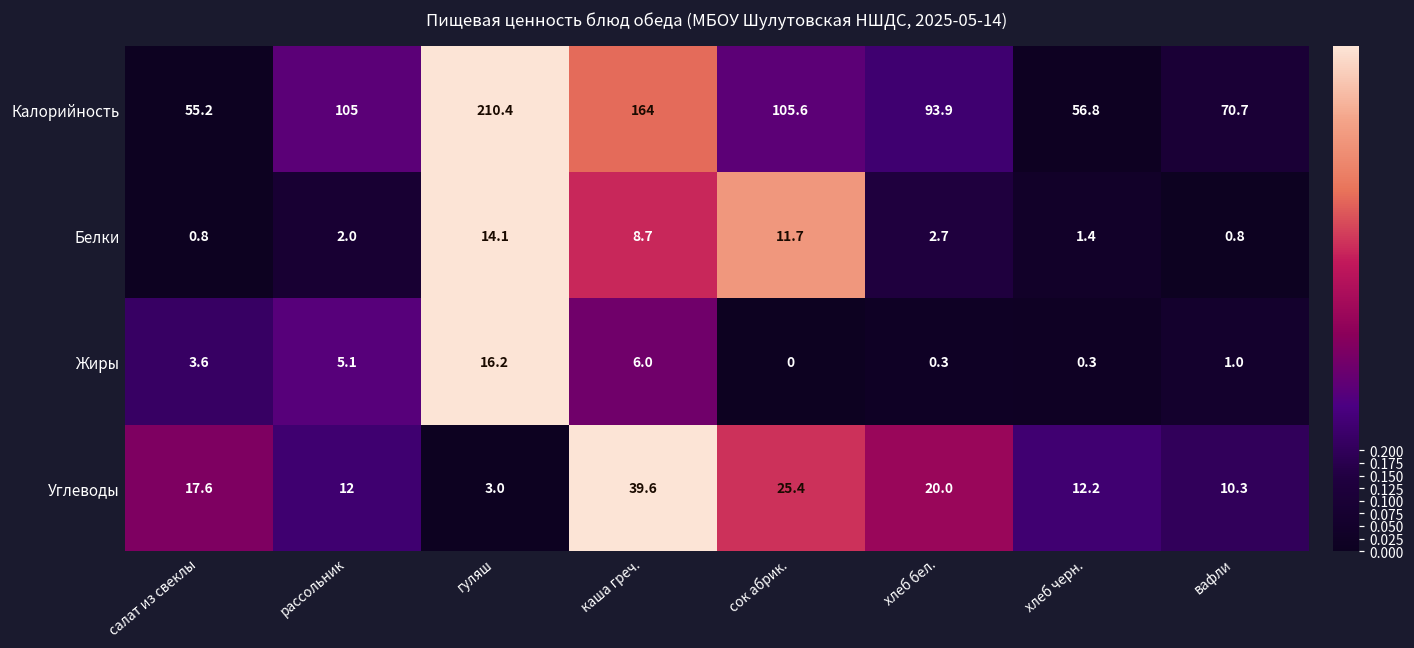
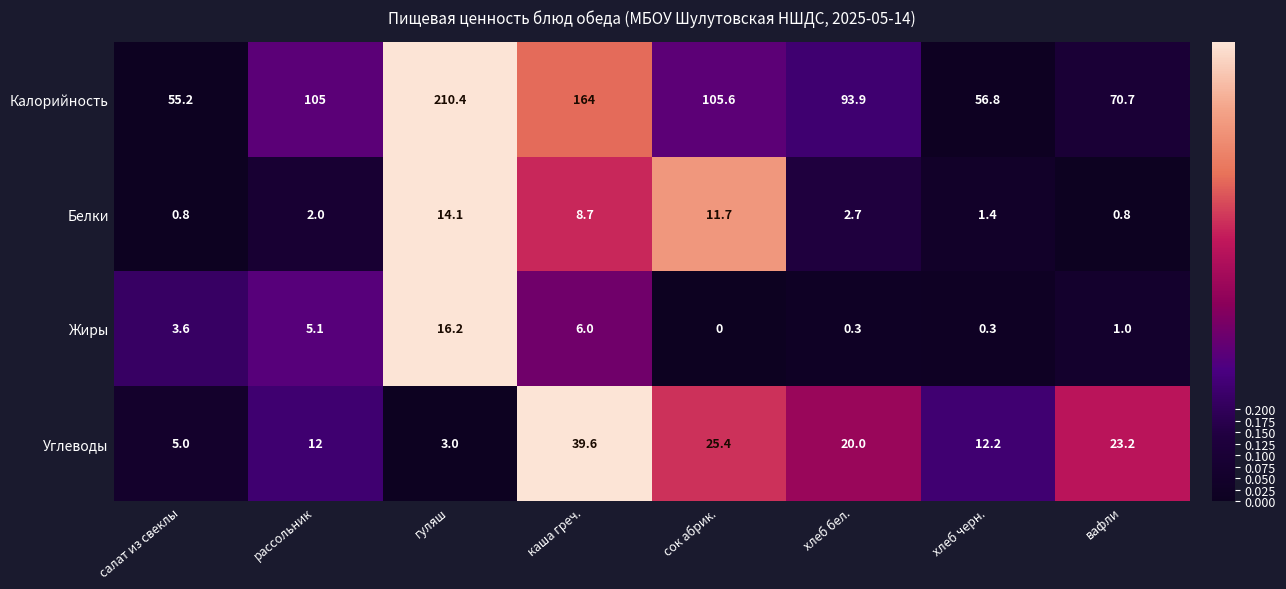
Углеводы, салат из свеклы: 17.6 -> 5.0
Углеводы, вафли: 10.3 -> 23.2
